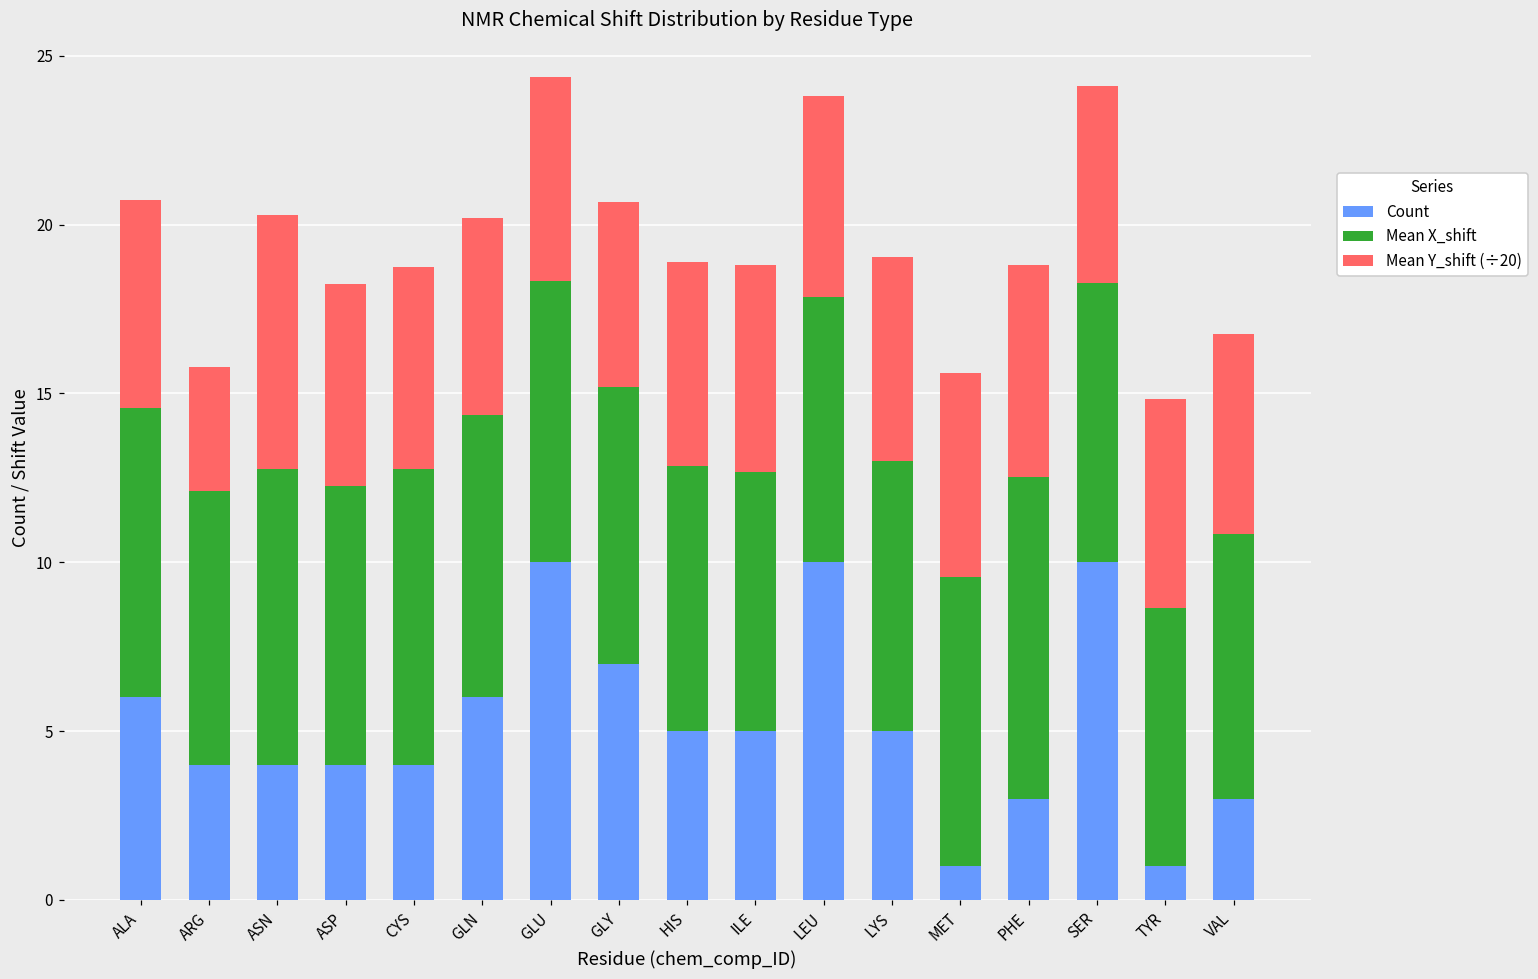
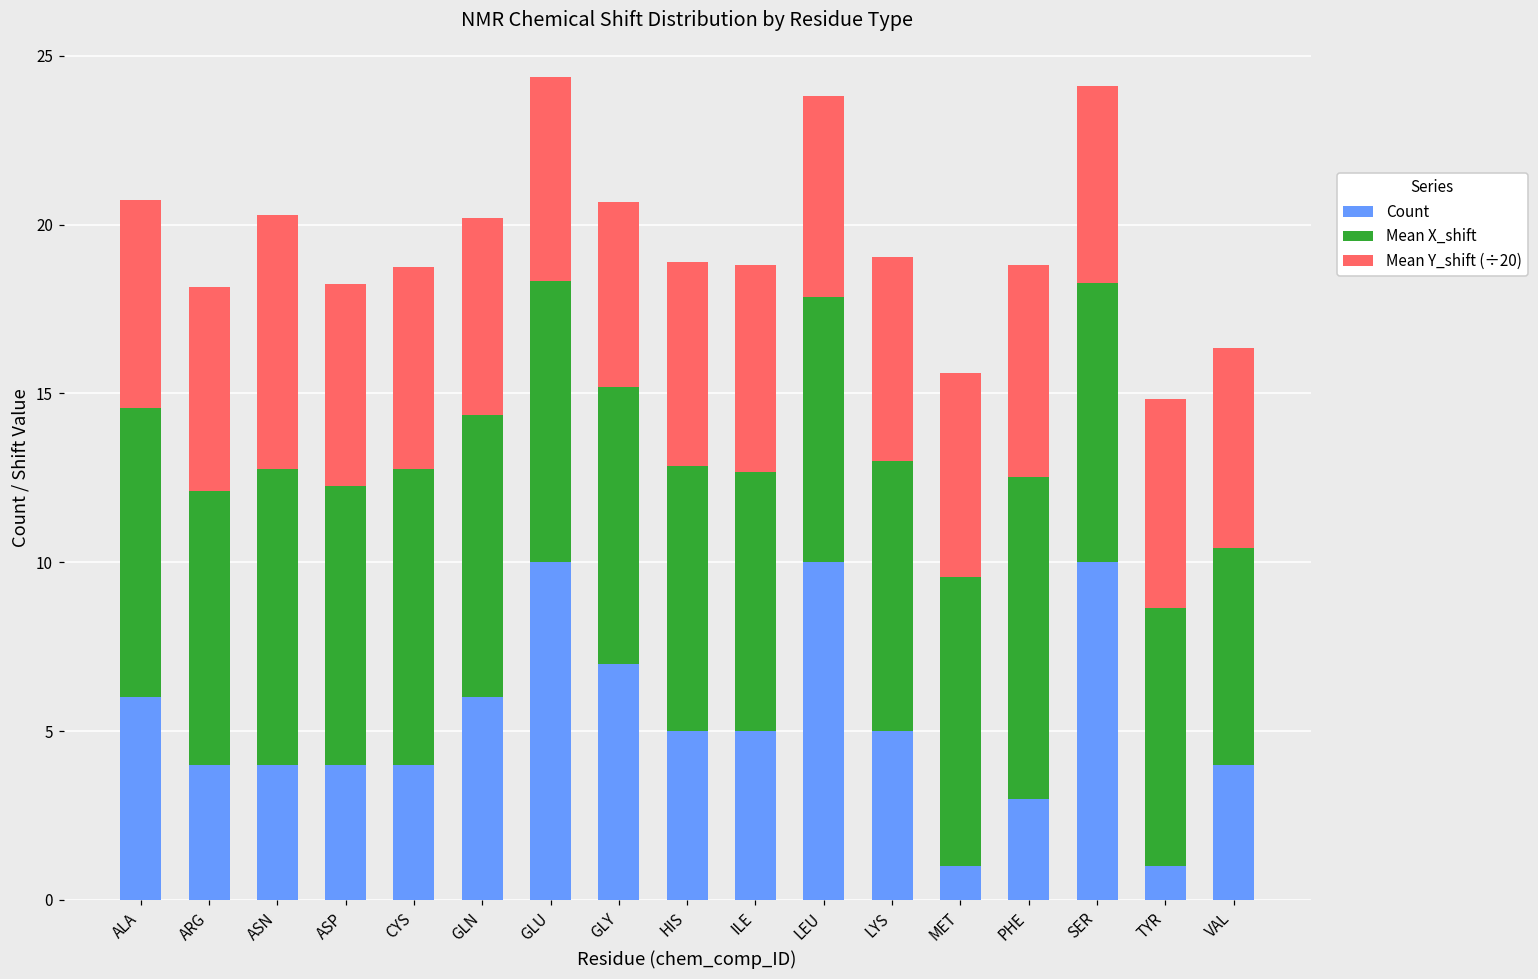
Mean Y_shift (÷20), ARG: 3.7 -> 6.0
Count, VAL: 3 -> 4
Mean X_shift, VAL: 7.8 -> 6.4
